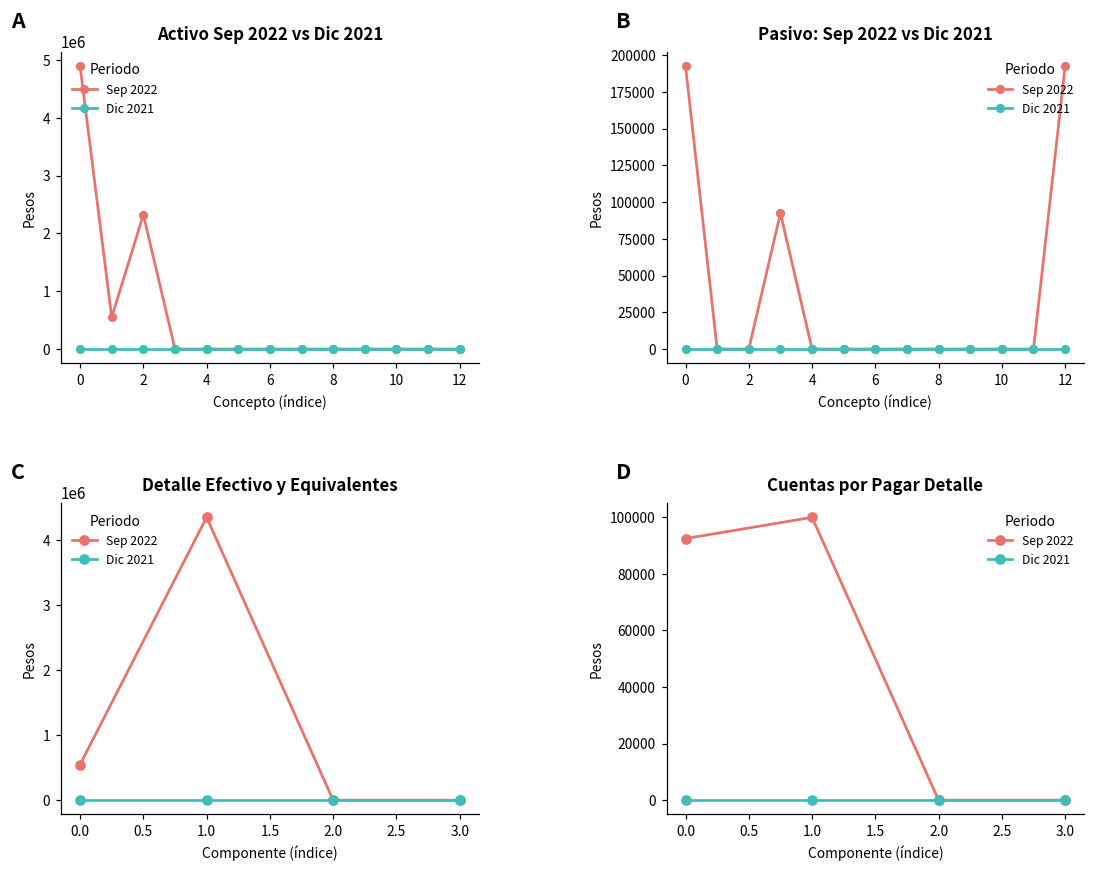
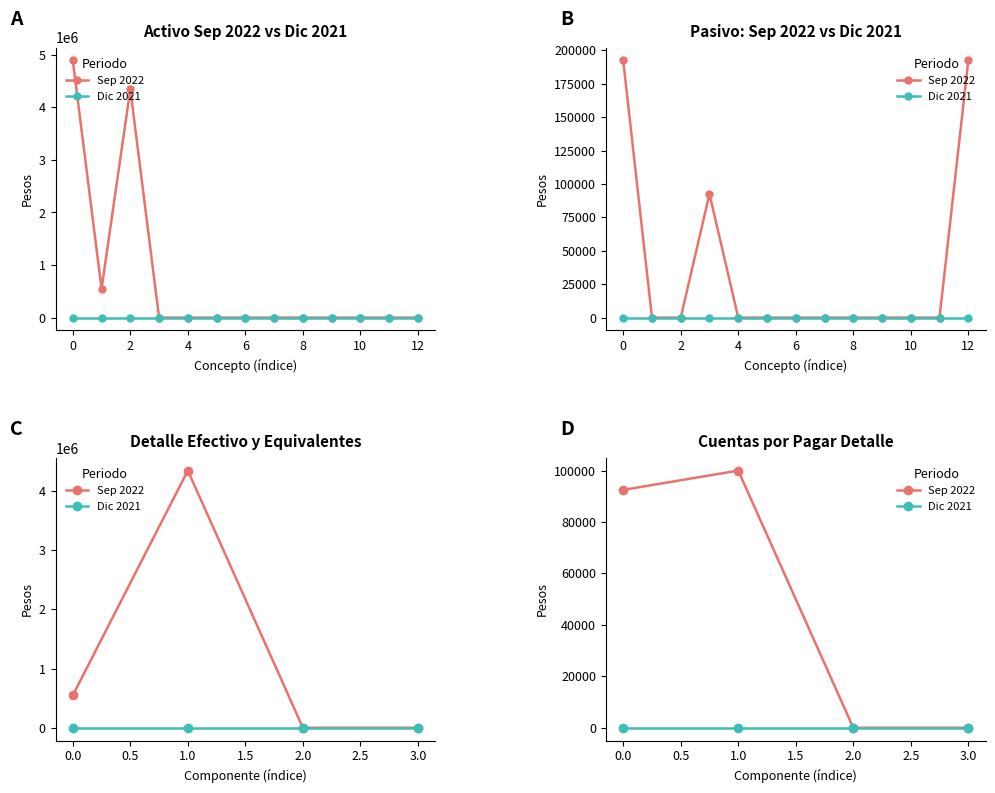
Activo Sep 2022 vs Dic 2021, Sep 2022, 2: 2300000 -> 4300000
